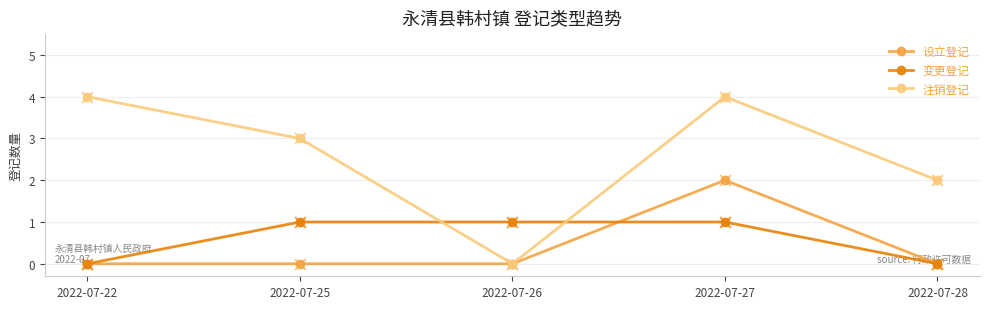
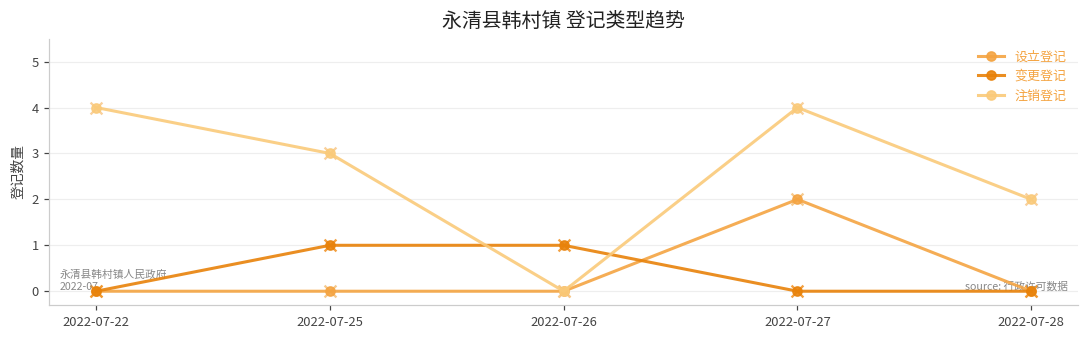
变更登记, 2022-07-27: 1 -> 0
